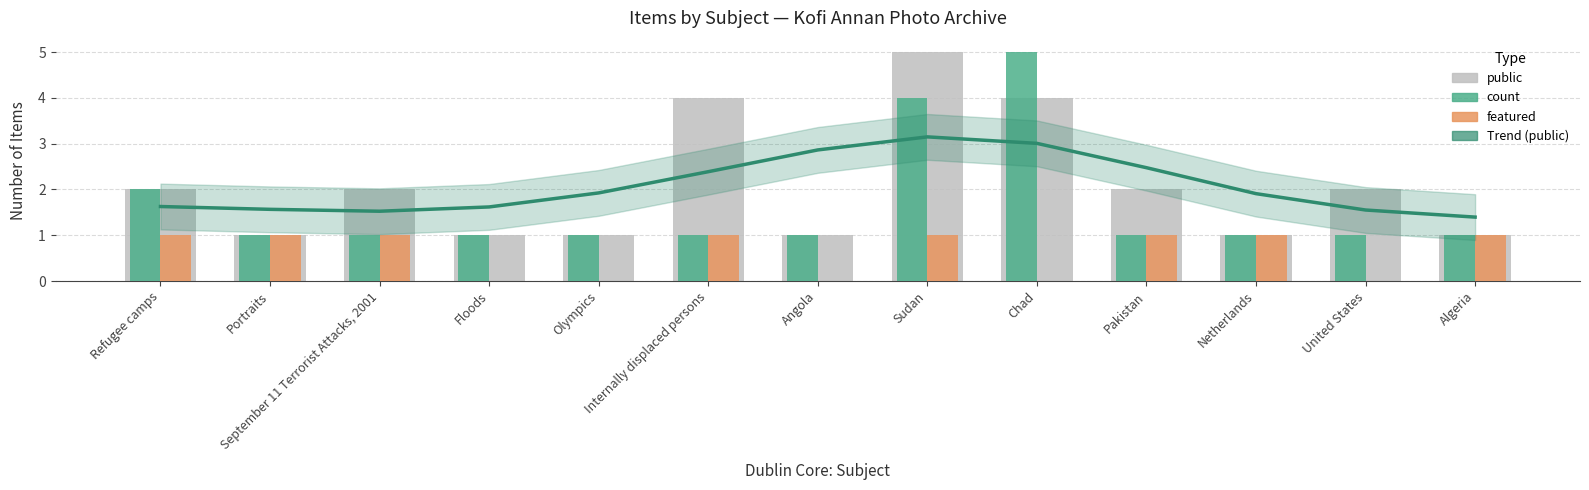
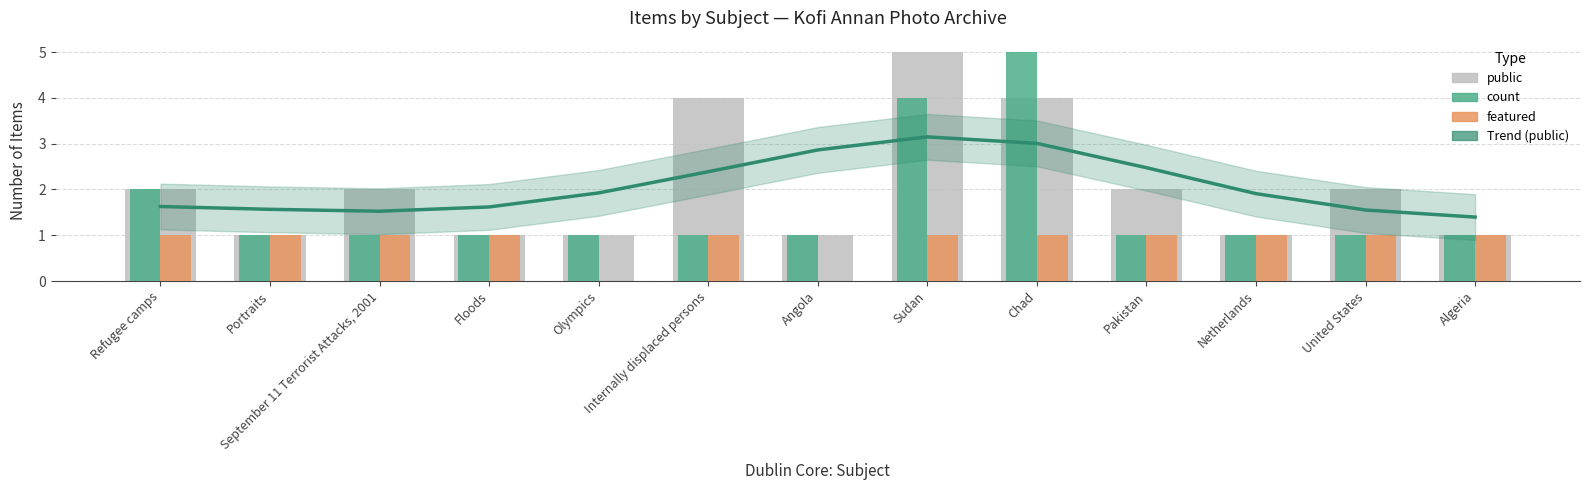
featured, Floods: 0 -> 1
featured, Chad: 0 -> 1
featured, United States: 0 -> 1
